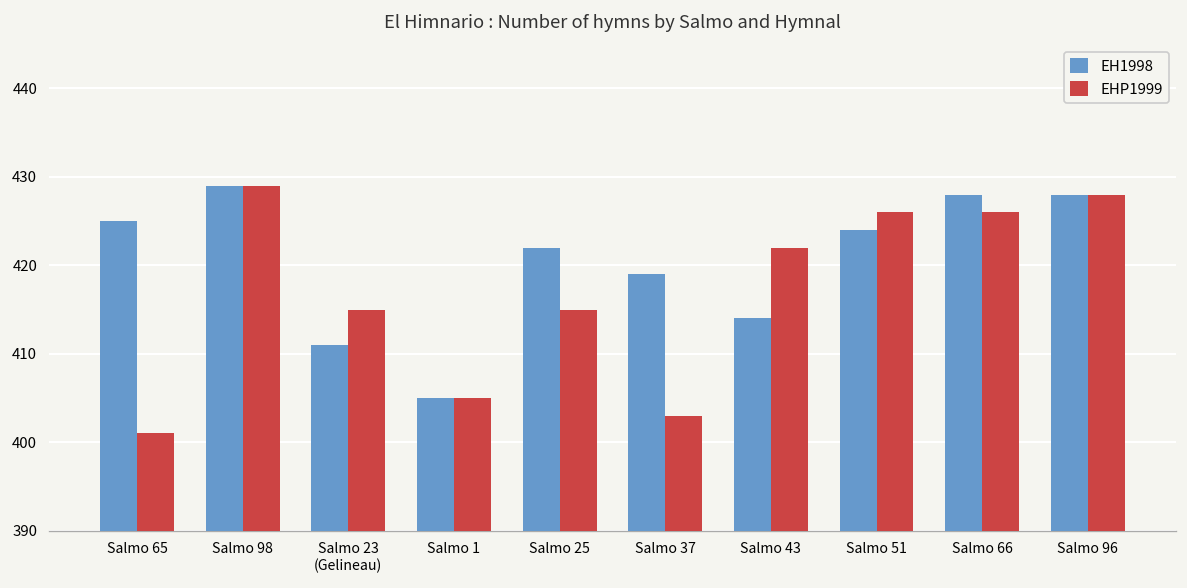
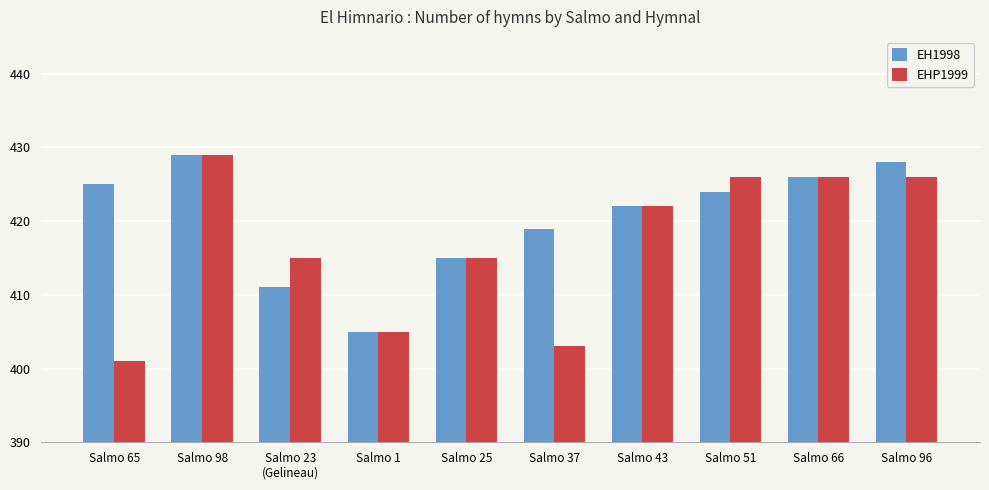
EH1998, Salmo 25: 422 -> 415
EH1998, Salmo 43: 414 -> 422
EH1998, Salmo 66: 428 -> 426
EHP1999, Salmo 96: 428 -> 426
